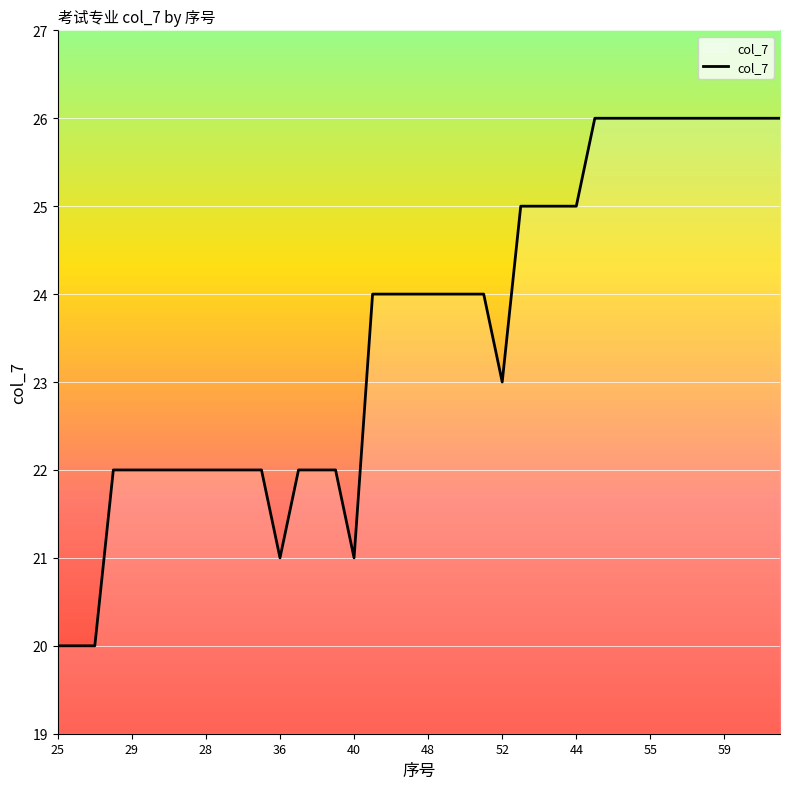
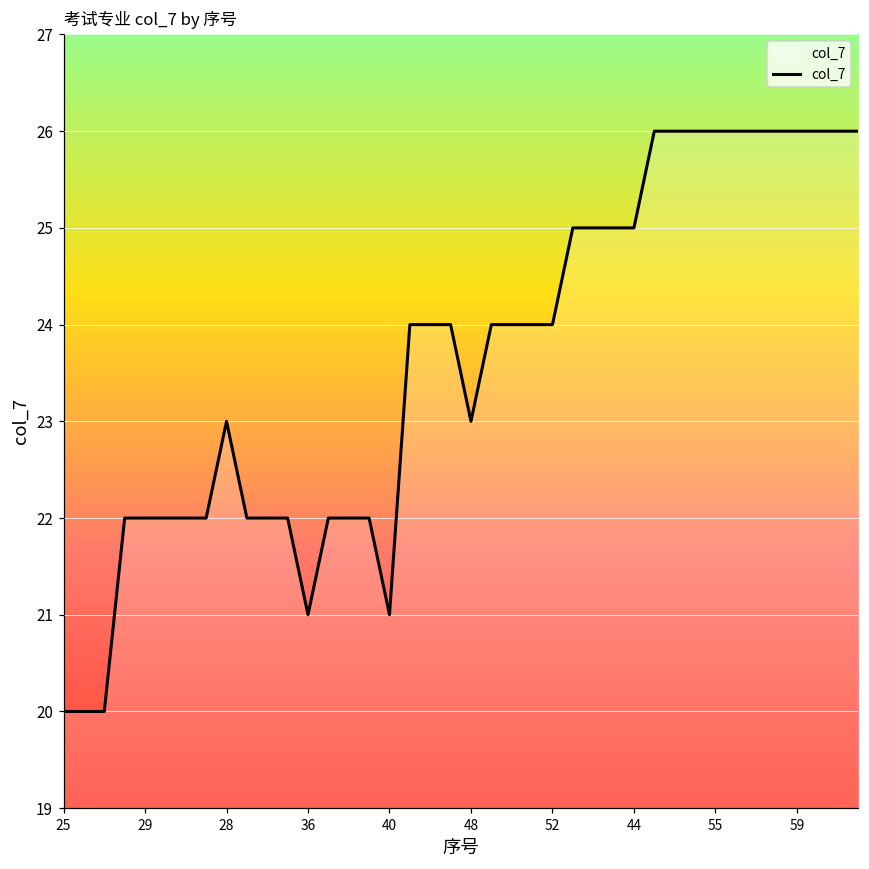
28: 22 -> 23
48: 24 -> 23
52: 23 -> 24
